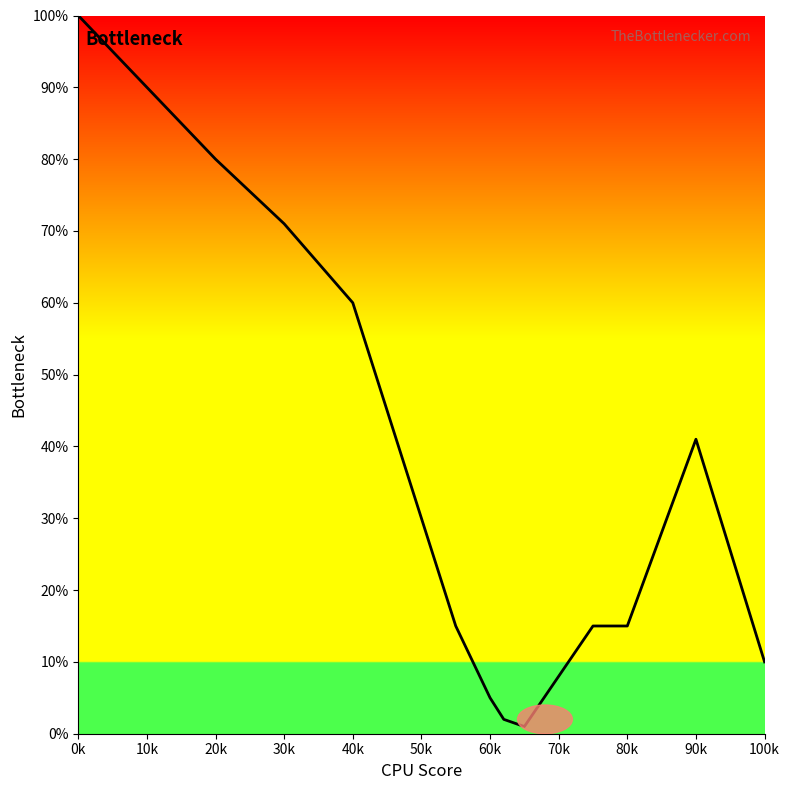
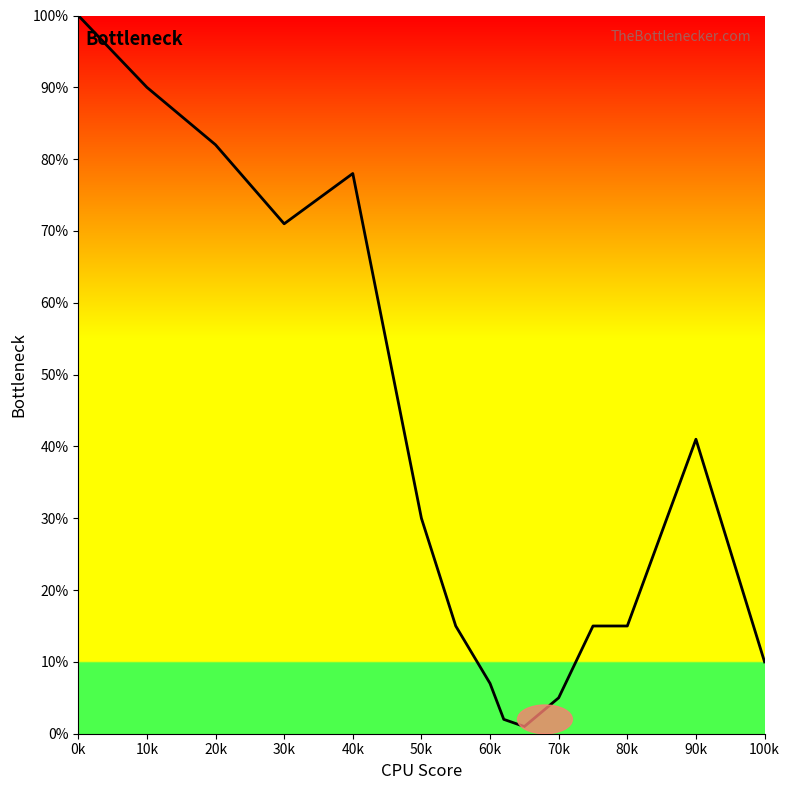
20k: 80% -> 82%
40k: 60% -> 78%
60k: 5% -> 7%
70k: 8% -> 5%
